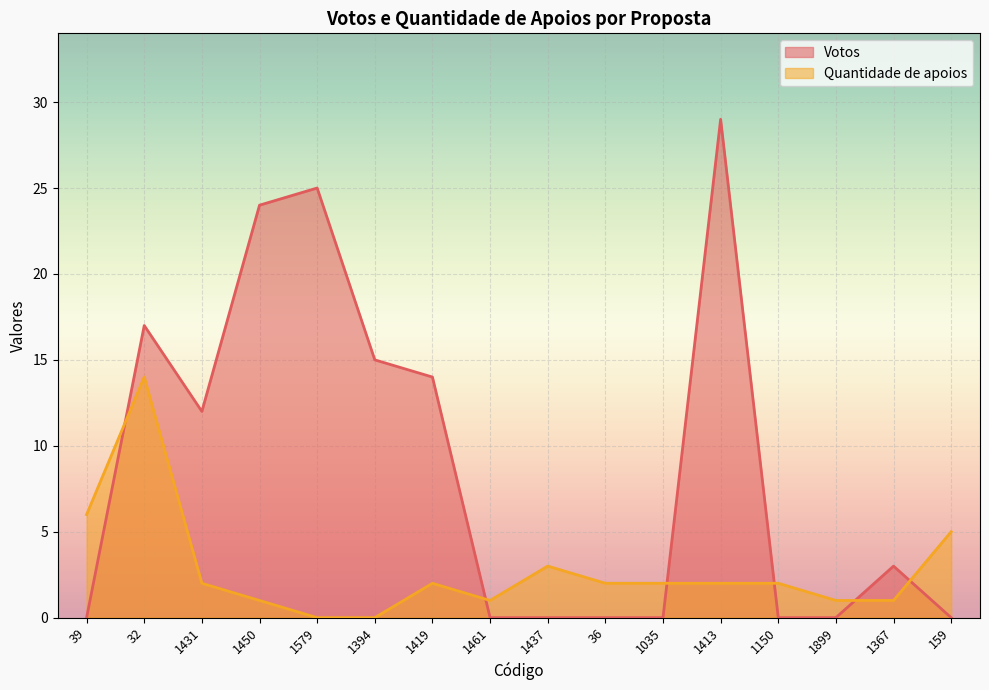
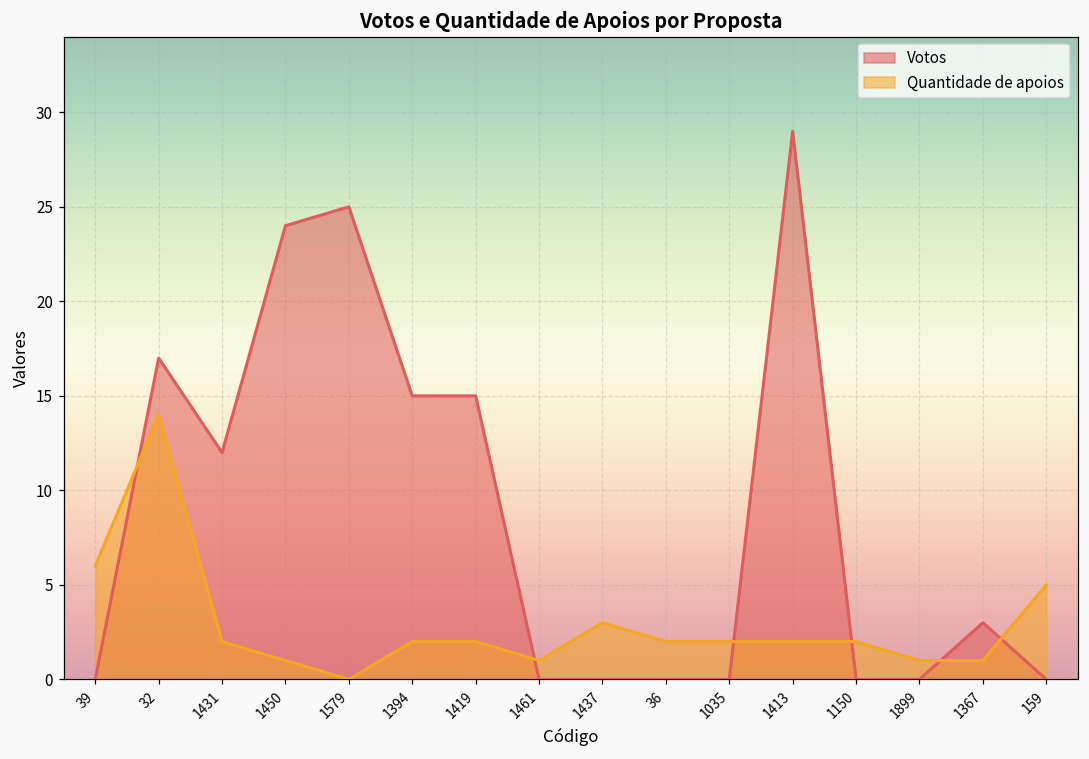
Quantidade de apoios, 1394: 0 -> 2
Votos, 1419: 14 -> 15
